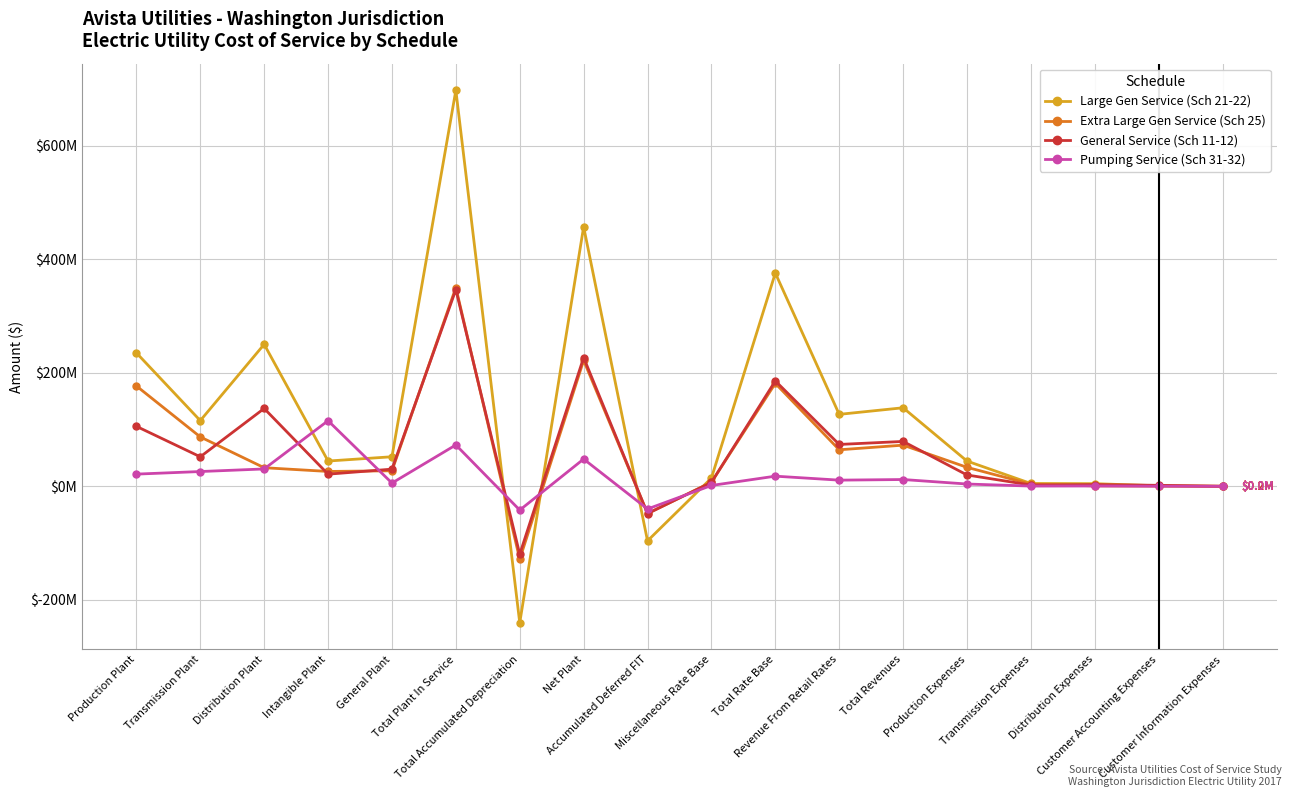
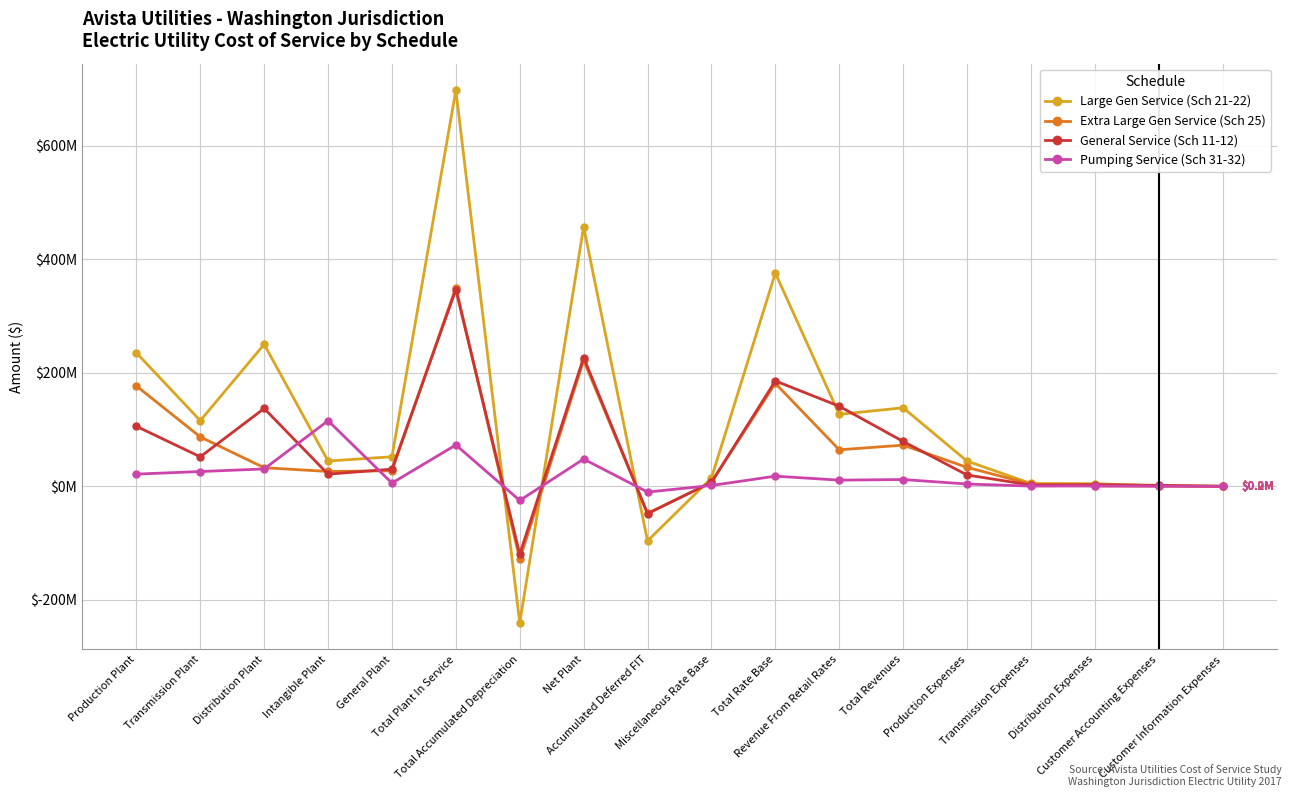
Pumping Service (Sch 31-32), Total Accumulated Depreciation: $-40000000 -> $-20000000
Pumping Service (Sch 31-32), Accumulated Deferred FIT: $-40000000 -> $-10000000
General Service (Sch 11-12), Revenue From Retail Rates: $70000000 -> $140000000
